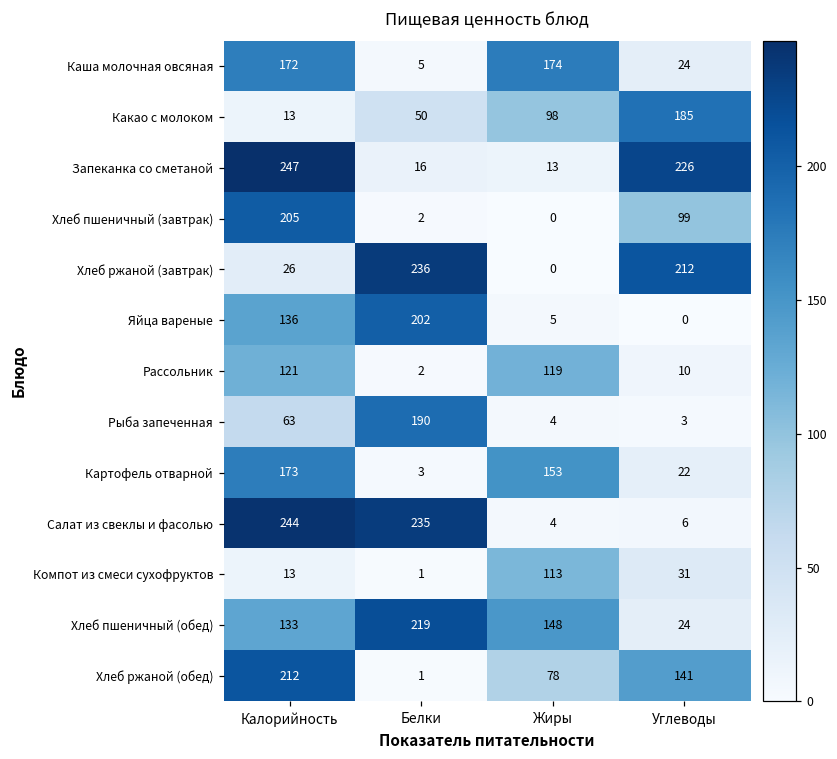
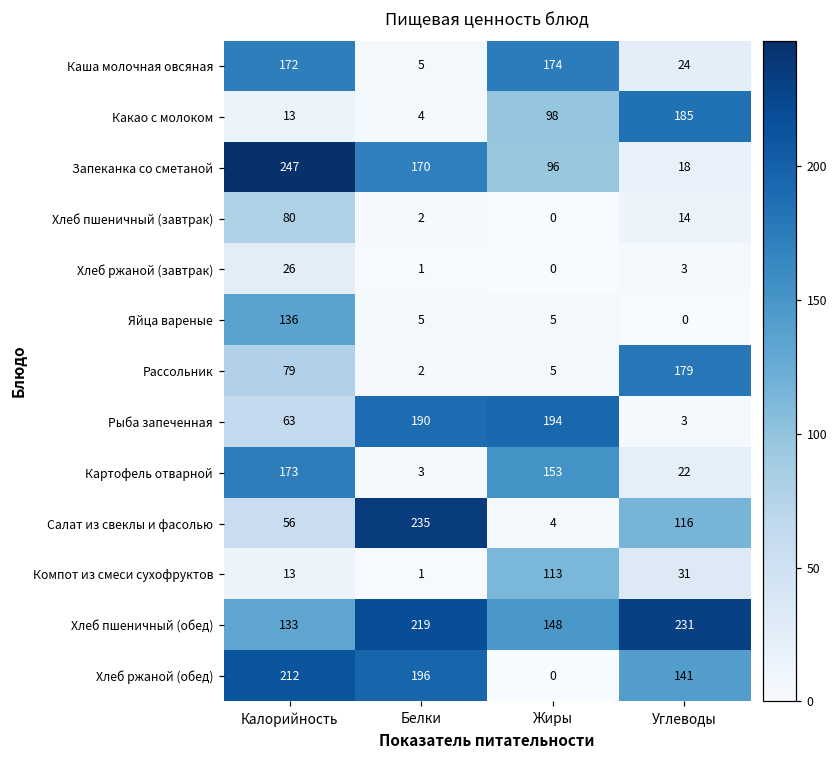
Какао с молоком, Белки: 50 -> 4
Запеканка со сметаной, Белки: 16 -> 170
Запеканка со сметаной, Жиры: 13 -> 96
Запеканка со сметаной, Углеводы: 226 -> 18
Хлеб пшеничный (завтрак), Калорийность: 205 -> 80
Хлеб пшеничный (завтрак), Углеводы: 99 -> 14
Хлеб ржаной (завтрак), Белки: 236 -> 1
Хлеб ржаной (завтрак), Углеводы: 212 -> 3
Яйца вареные, Белки: 202 -> 5
Рассольник, Калорийность: 121 -> 79
Рассольник, Жиры: 119 -> 5
Рассольник, Углеводы: 10 -> 179
Рыба запеченная, Жиры: 4 -> 194
Салат из свеклы и фасолью, Калорийность: 244 -> 56
Салат из свеклы и фасолью, Углеводы: 6 -> 116
Хлеб пшеничный (обед), Углеводы: 24 -> 231
Хлеб ржаной (обед), Белки: 1 -> 196
Хлеб ржаной (обед), Жиры: 78 -> 0
